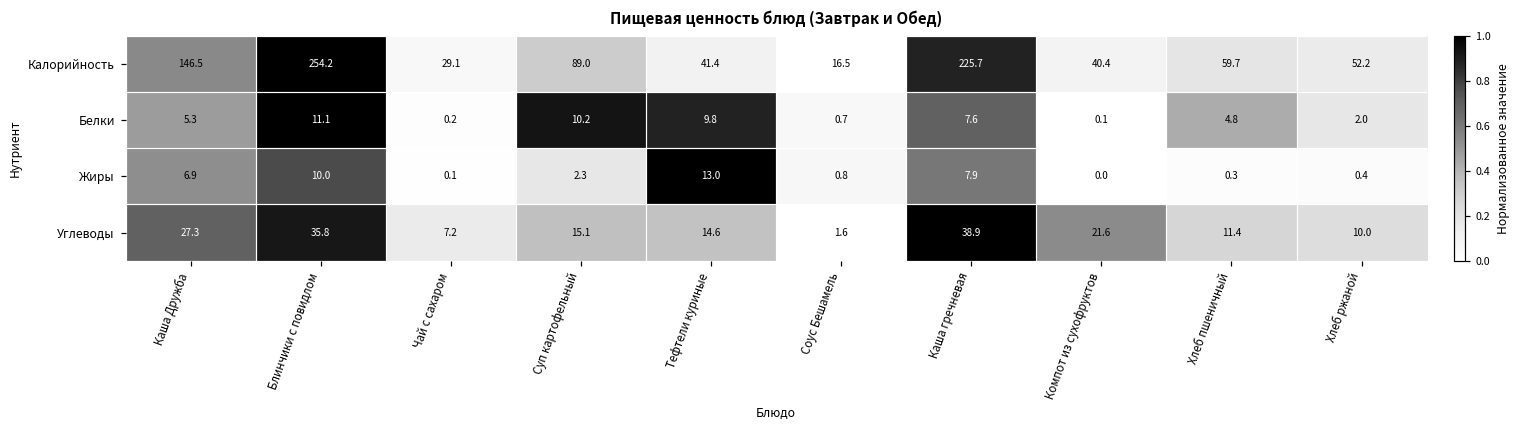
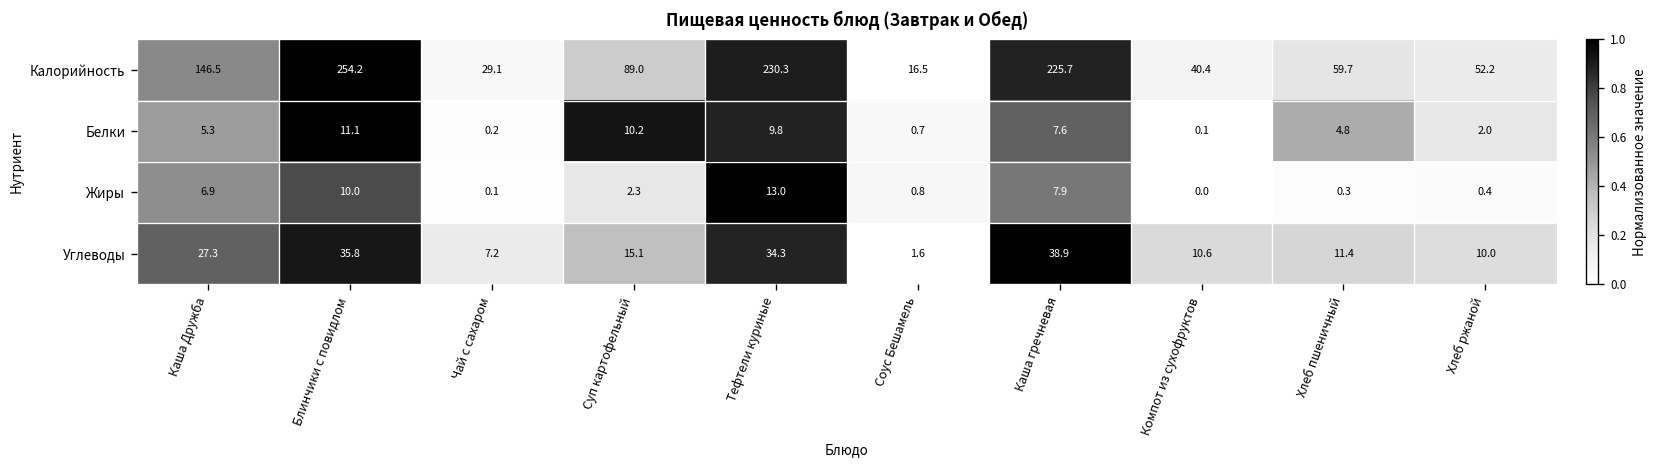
Калорийность, Тефтели куриные: 41.4 -> 230.3
Углеводы, Тефтели куриные: 14.6 -> 34.3
Углеводы, Компот из сухофруктов: 21.6 -> 10.6
